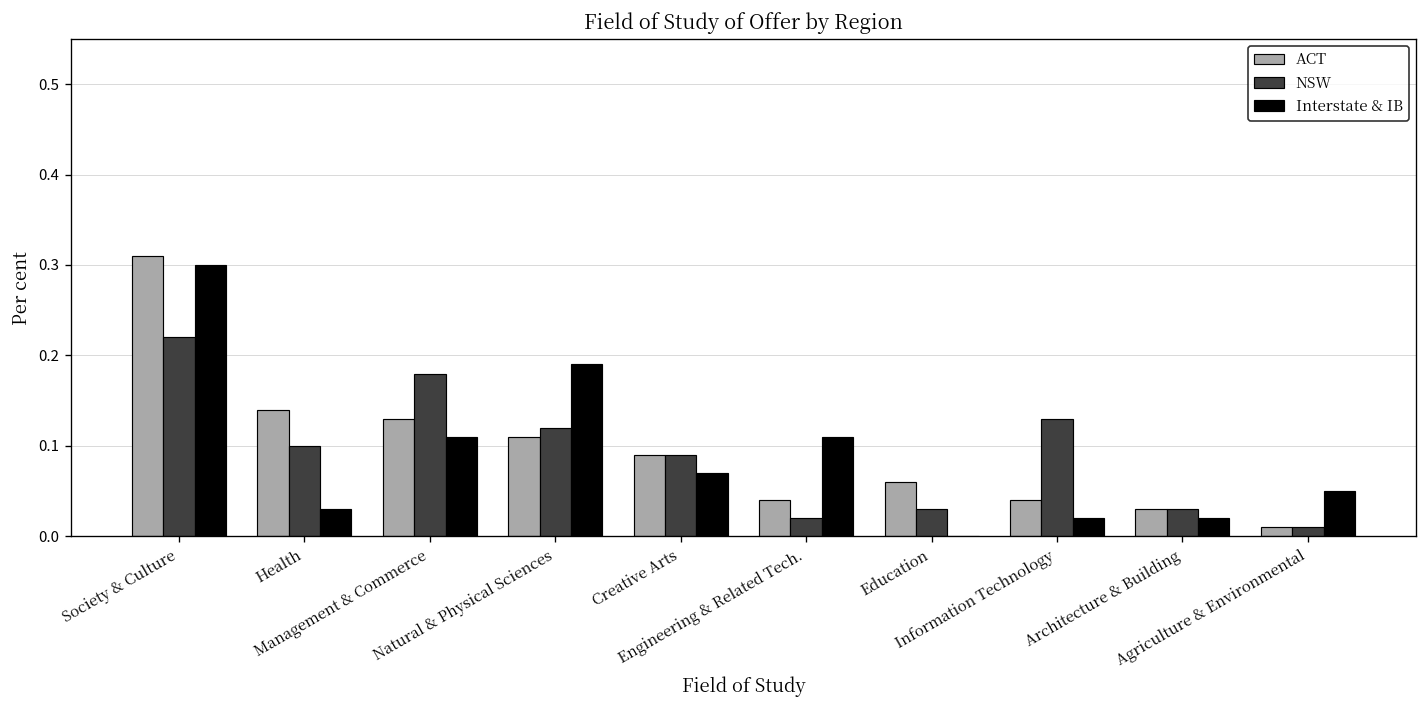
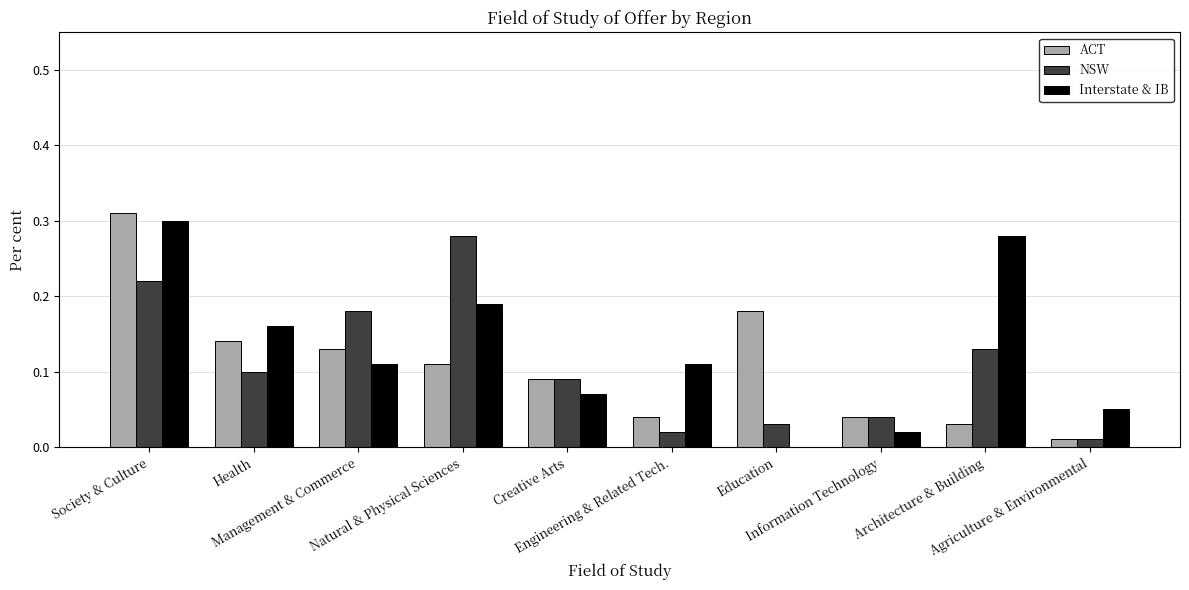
Interstate & IB, Health: 0.03 -> 0.16
NSW, Natural & Physical Sciences: 0.12 -> 0.28
ACT, Education: 0.06 -> 0.18
NSW, Information Technology: 0.13 -> 0.04
NSW, Architecture & Building: 0.03 -> 0.13
Interstate & IB, Architecture & Building: 0.02 -> 0.28
